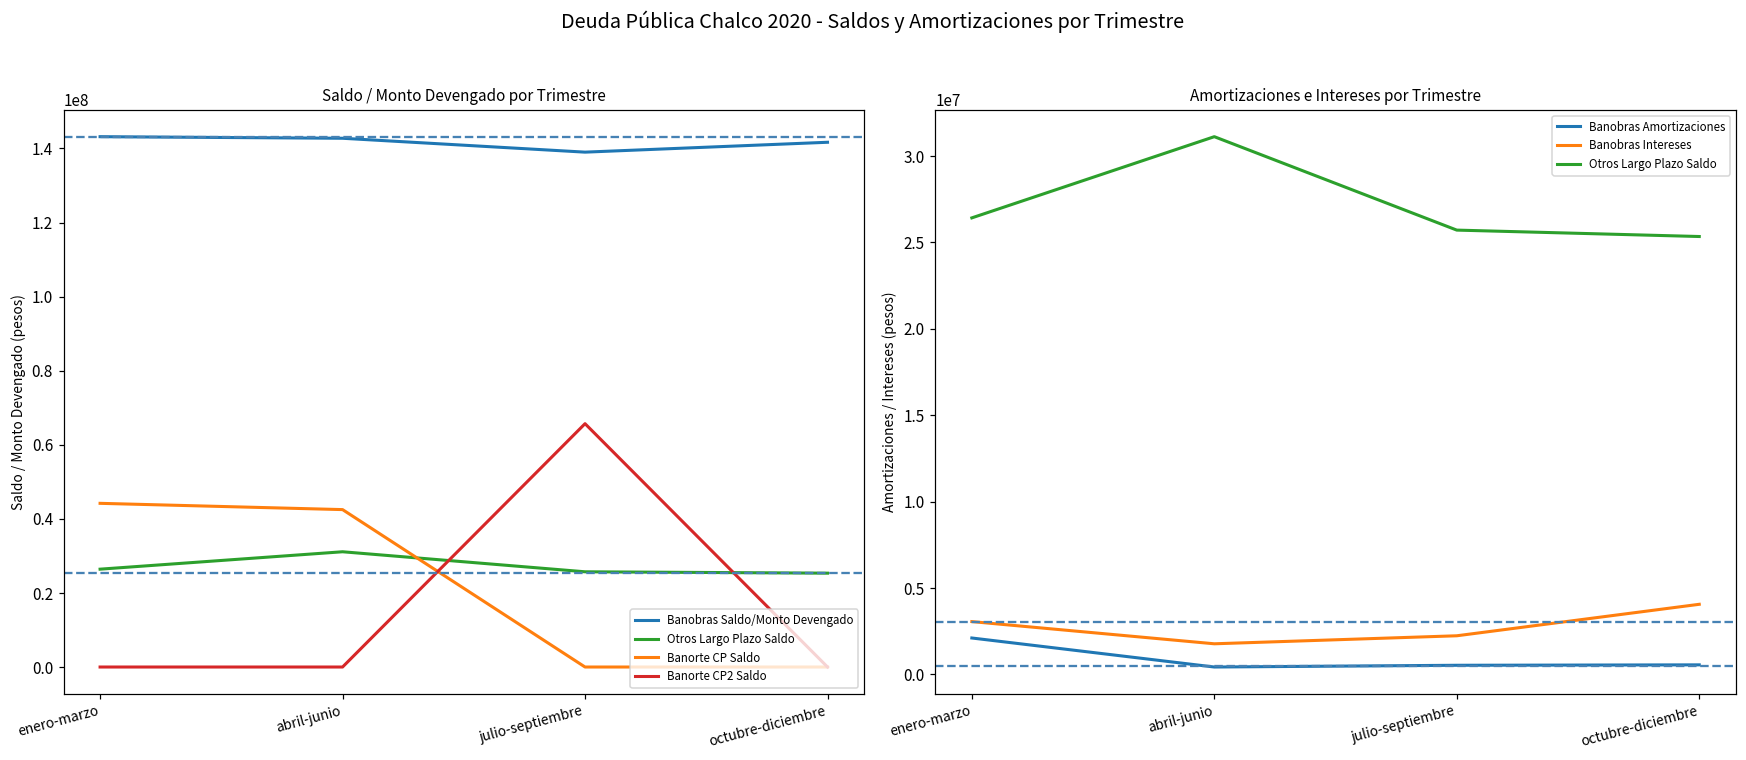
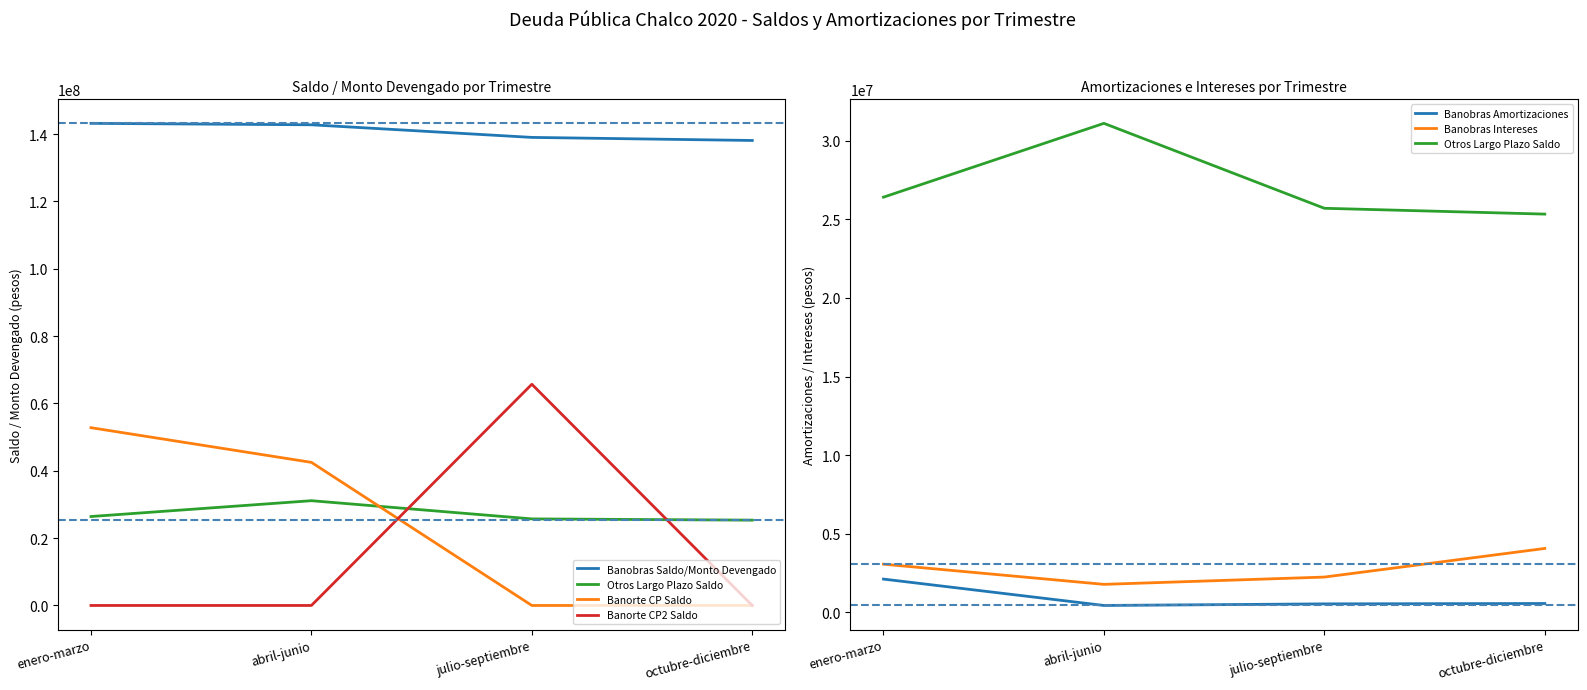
Saldo / Monto Devengado por Trimestre, Banorte CP Saldo, enero-marzo: 44000000 -> 53000000
Saldo / Monto Devengado por Trimestre, Banobras Saldo/Monto Devengado, octubre-diciembre: 142000000 -> 138000000
